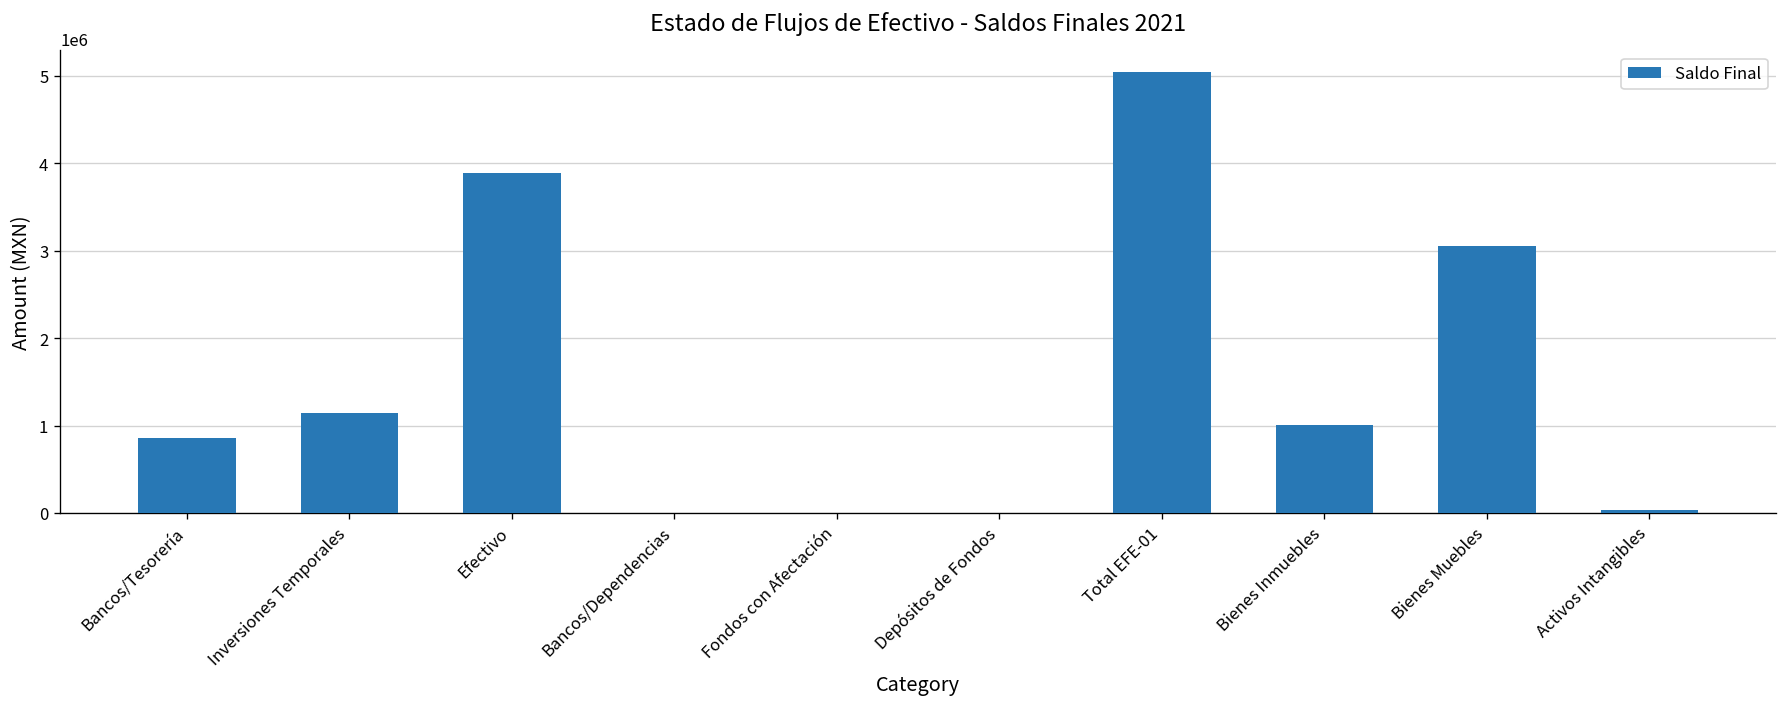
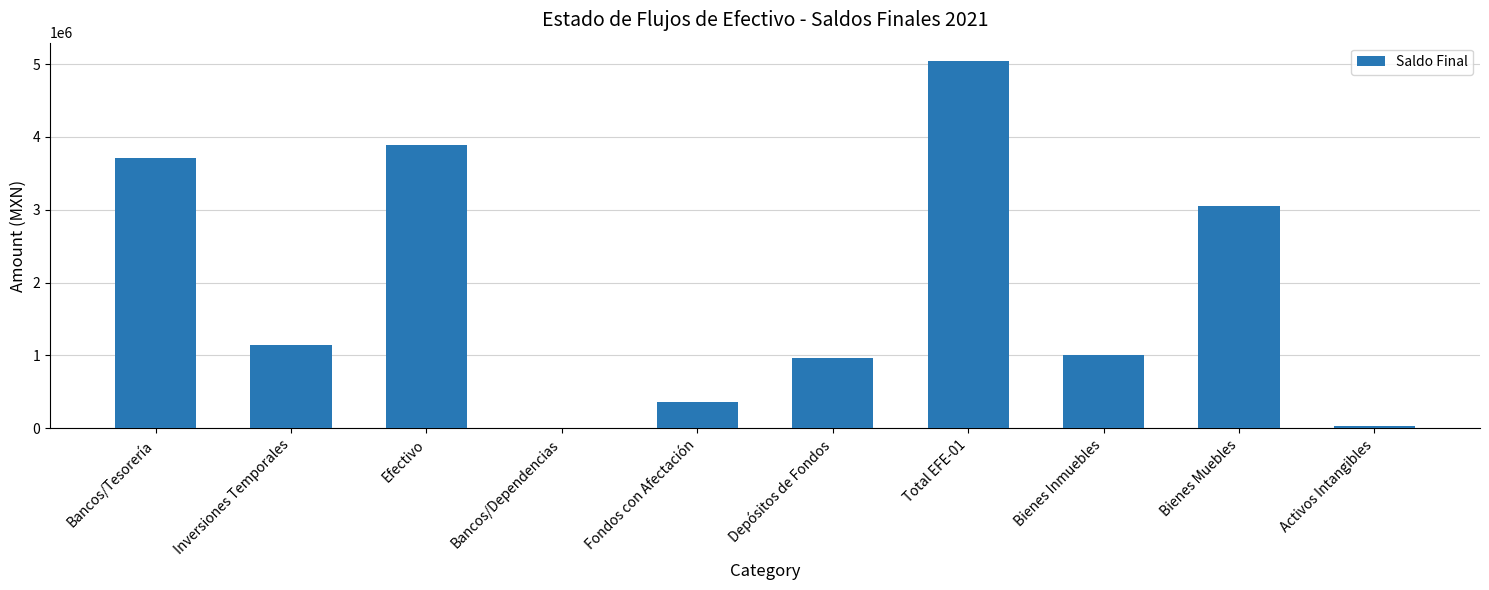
Bancos/Tesorería: 900000 -> 3700000
Fondos con Afectación: 0 -> 400000
Depósitos de Fondos: 0 -> 1000000
